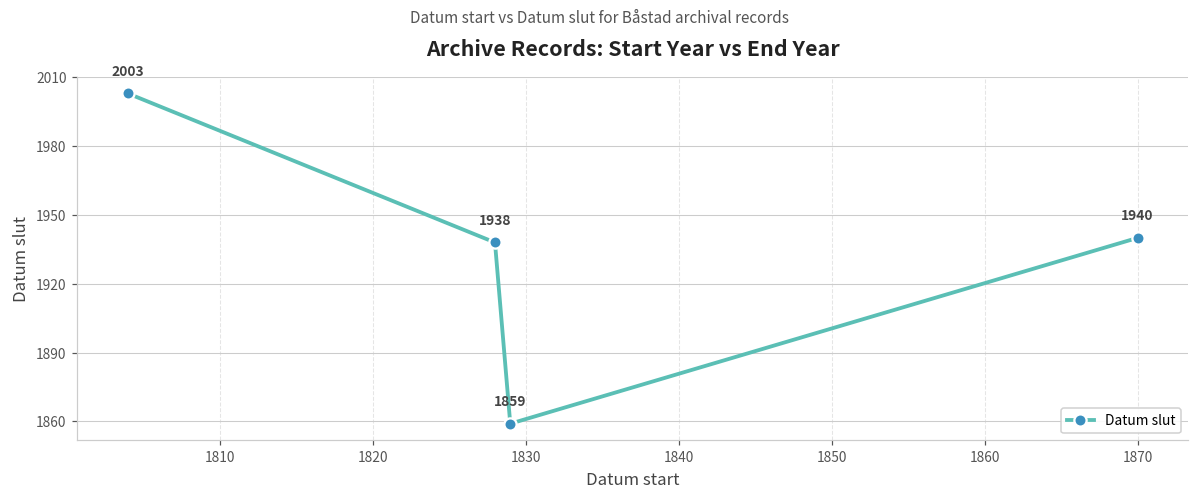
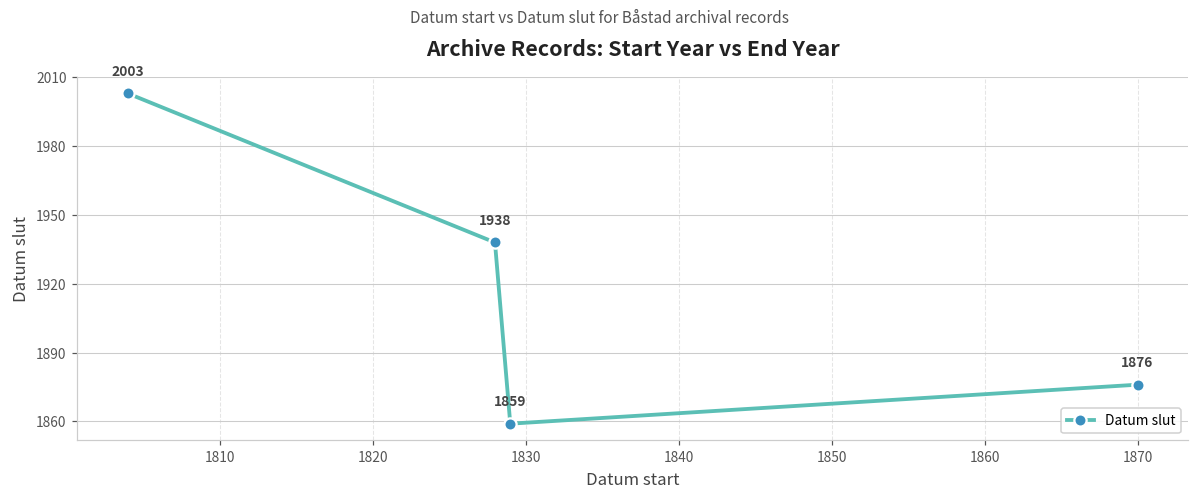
1870: 1940 -> 1876
